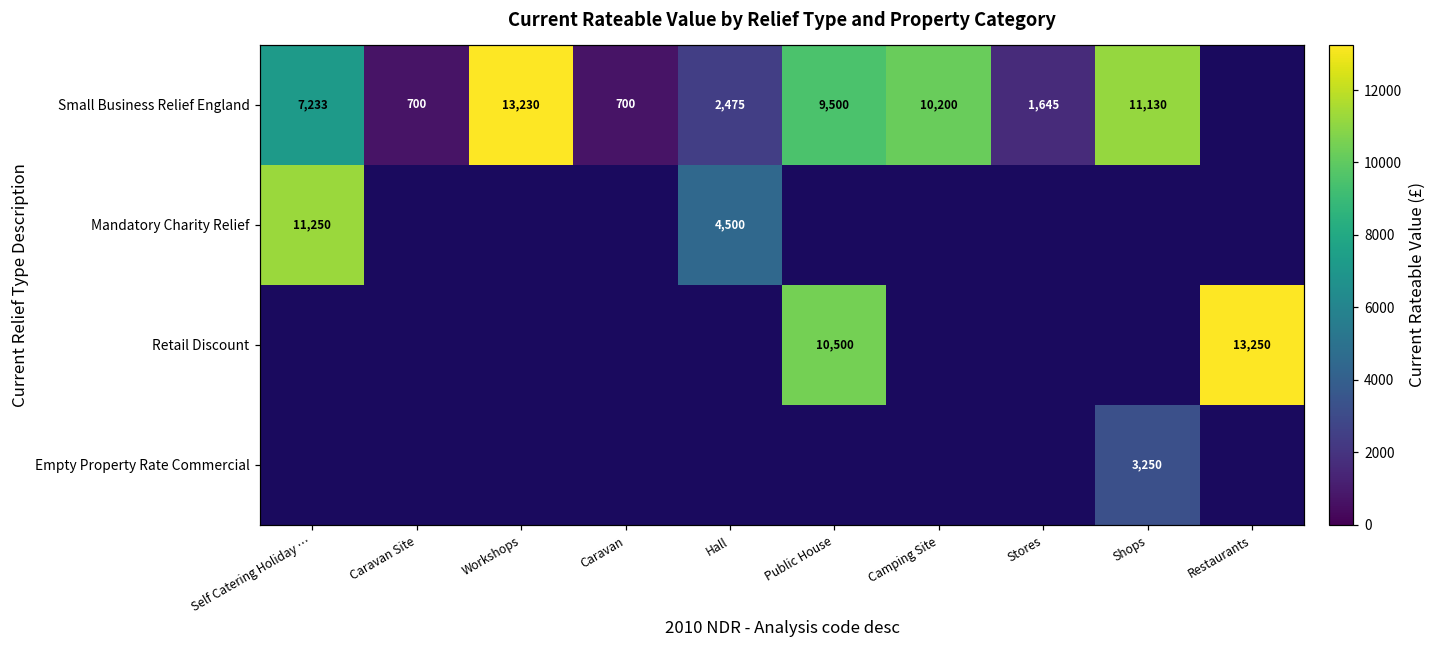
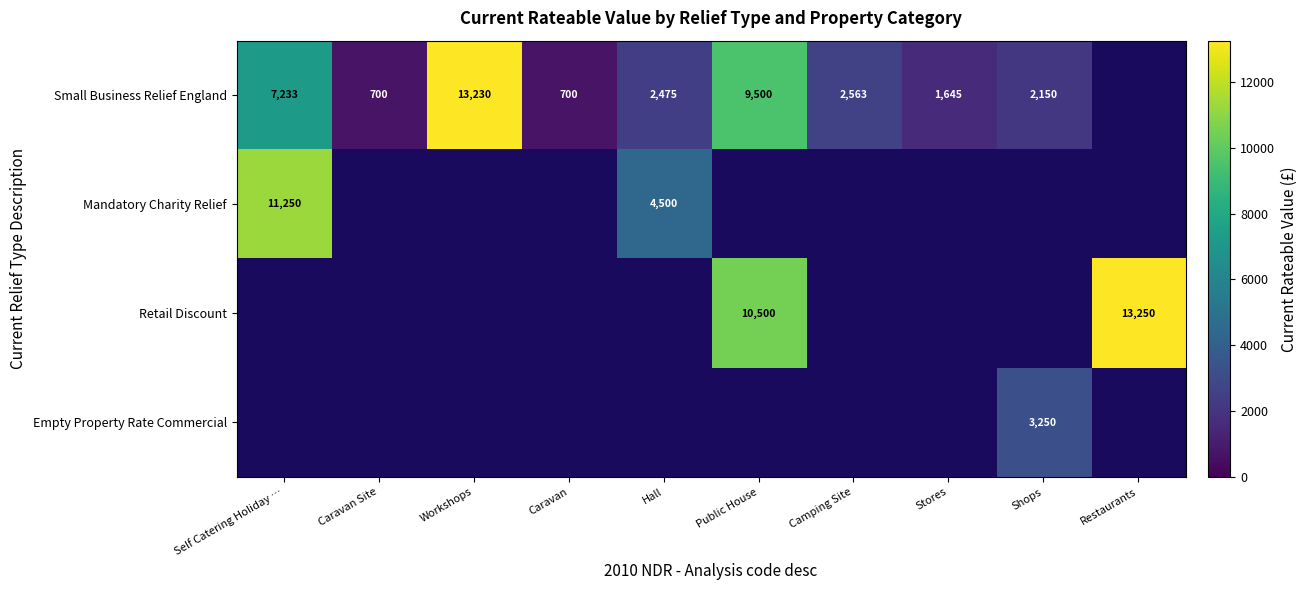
Small Business Relief England, Camping Site: 10,200 -> 2,563
Small Business Relief England, Shops: 11,130 -> 2,150
